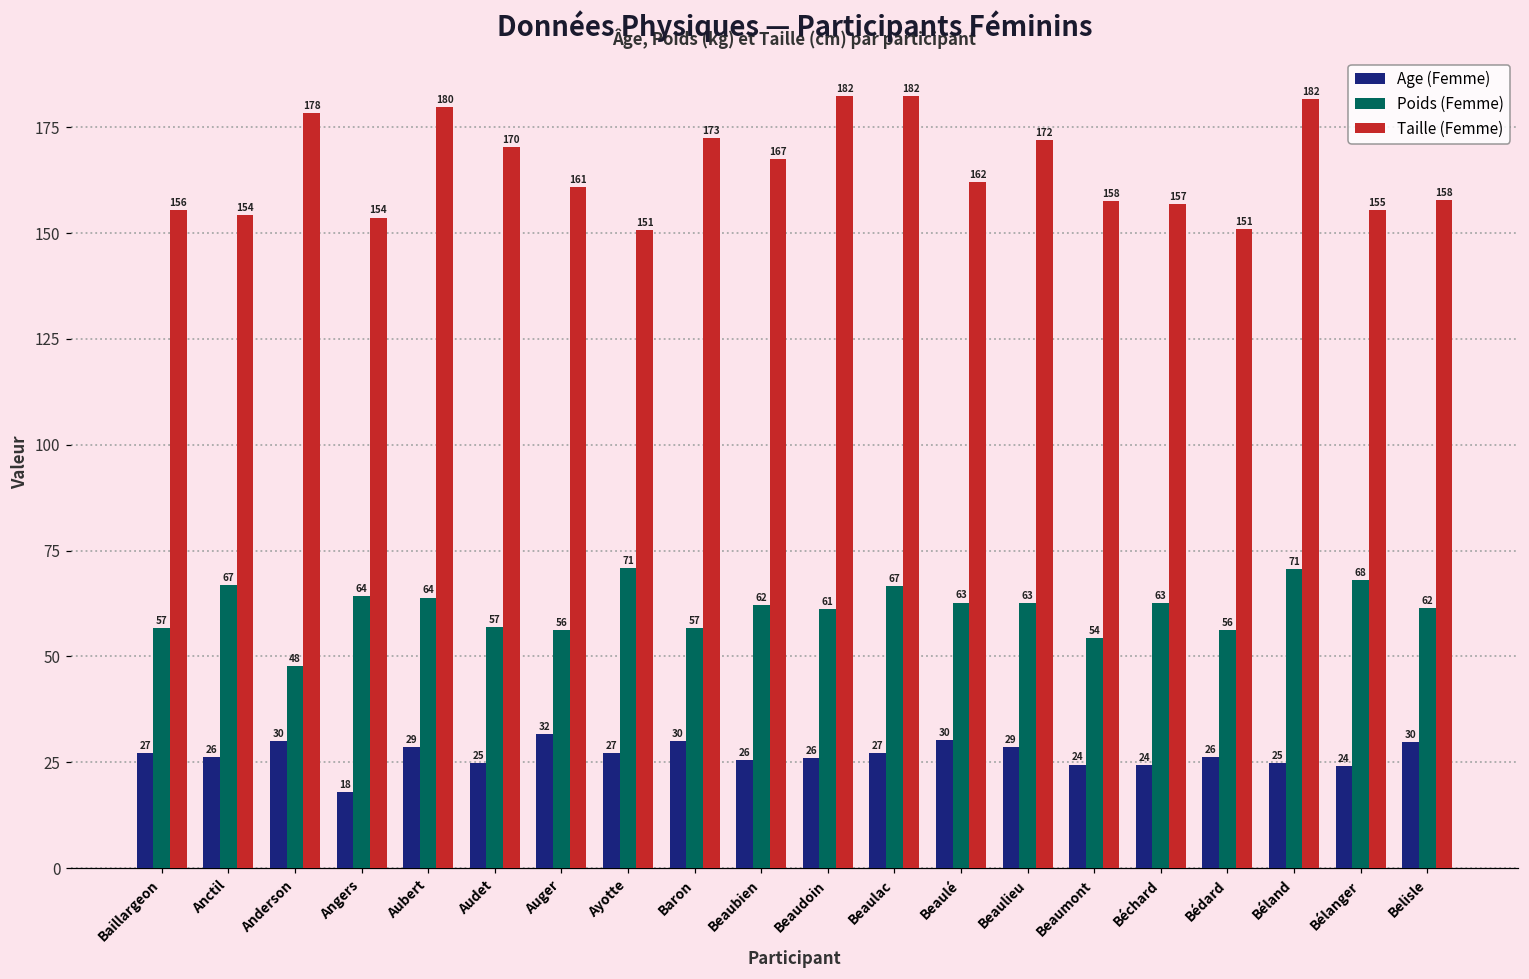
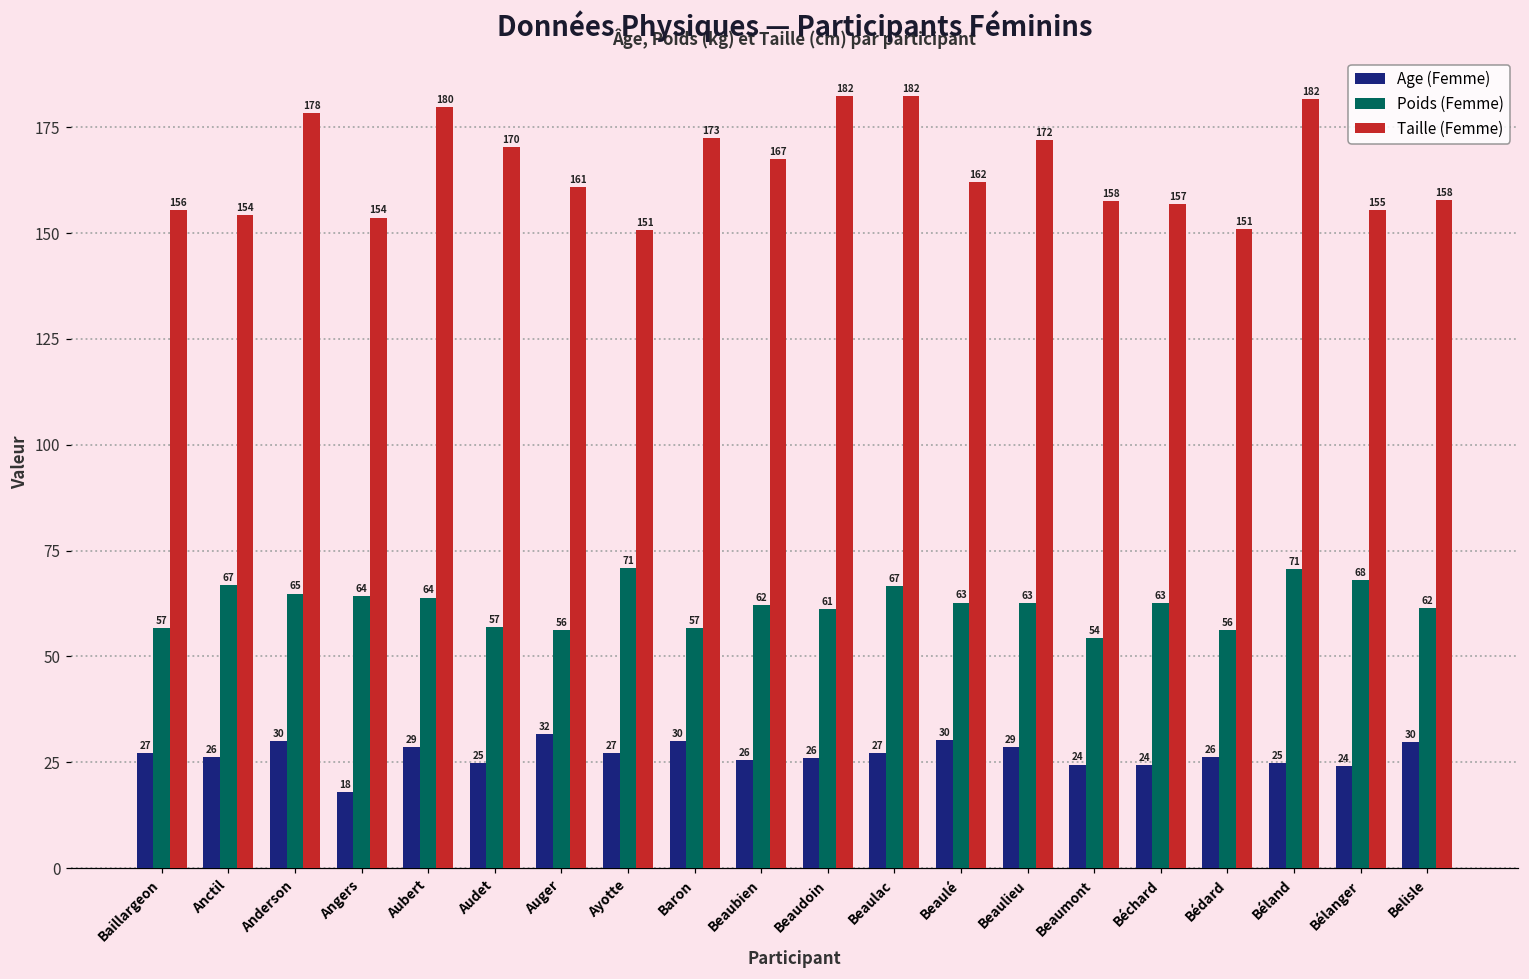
Poids (Femme), Anderson: 48 -> 65
